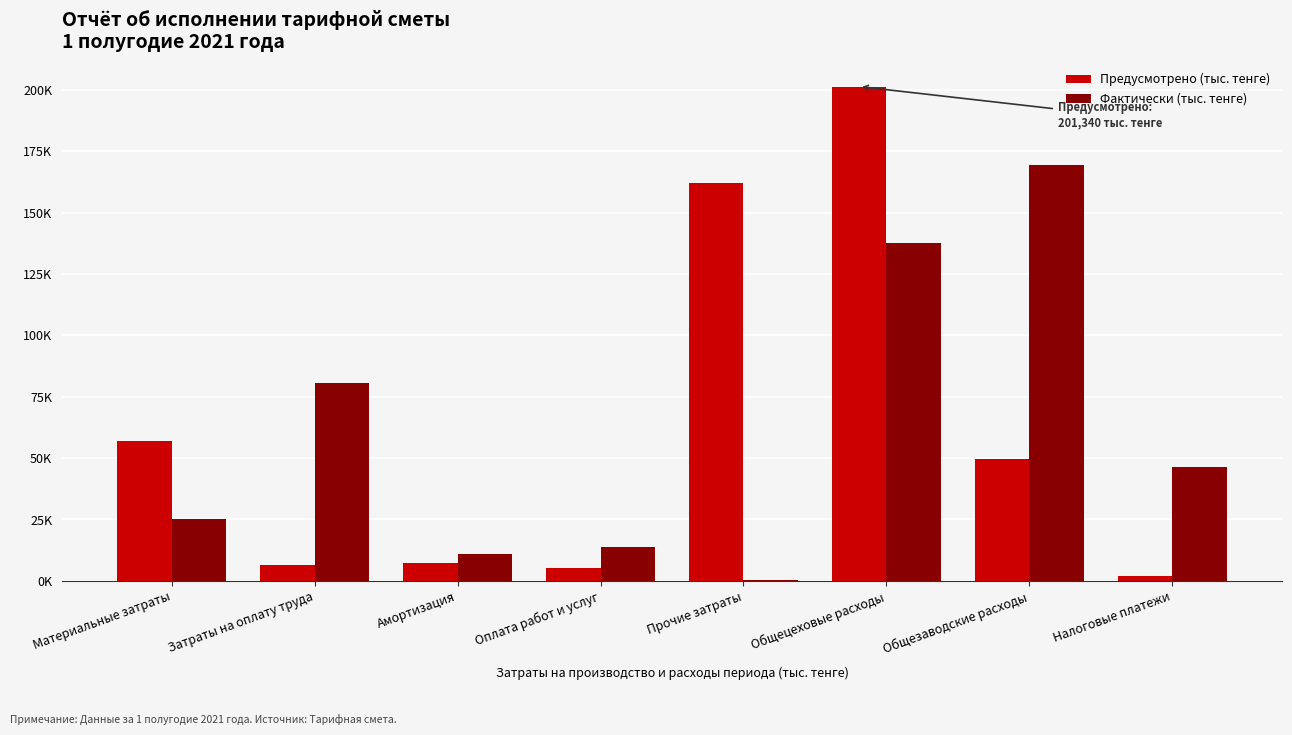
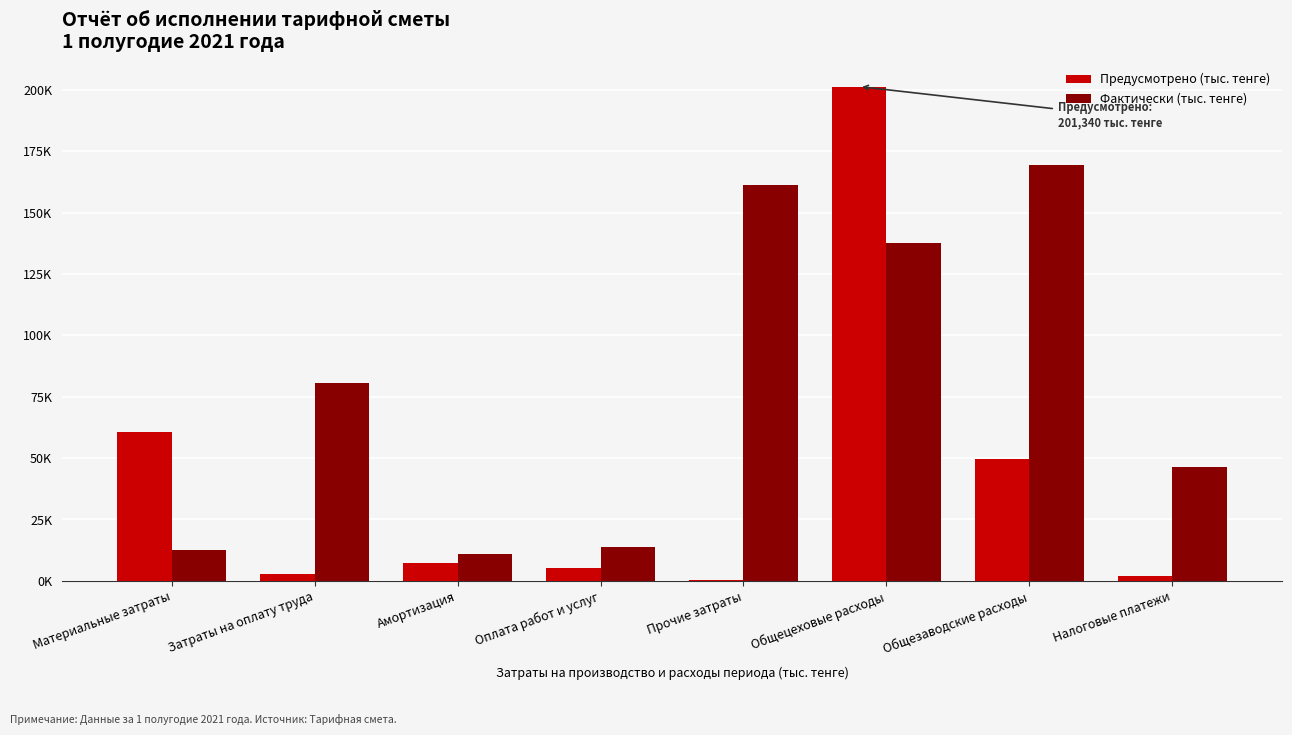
Предусмотрено (тыс. тенге), Материальные затраты: 57000 -> 61000
Фактически (тыс. тенге), Материальные затраты: 25000 -> 13000
Предусмотрено (тыс. тенге), Затраты на оплату труда: 7000 -> 3000
Предусмотрено (тыс. тенге), Прочие затраты: 162000 -> 0
Фактически (тыс. тенге), Прочие затраты: 0 -> 161000
